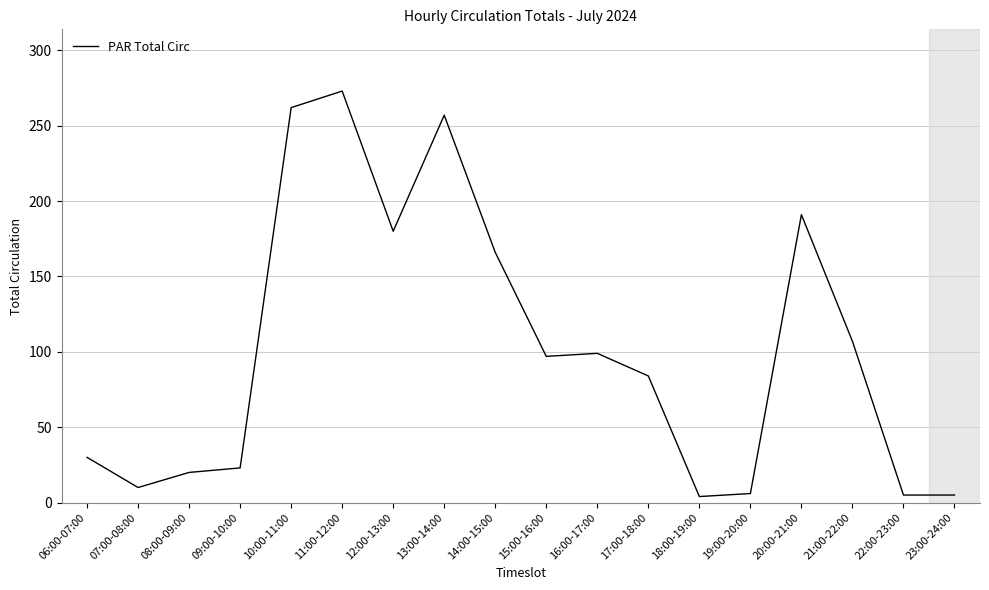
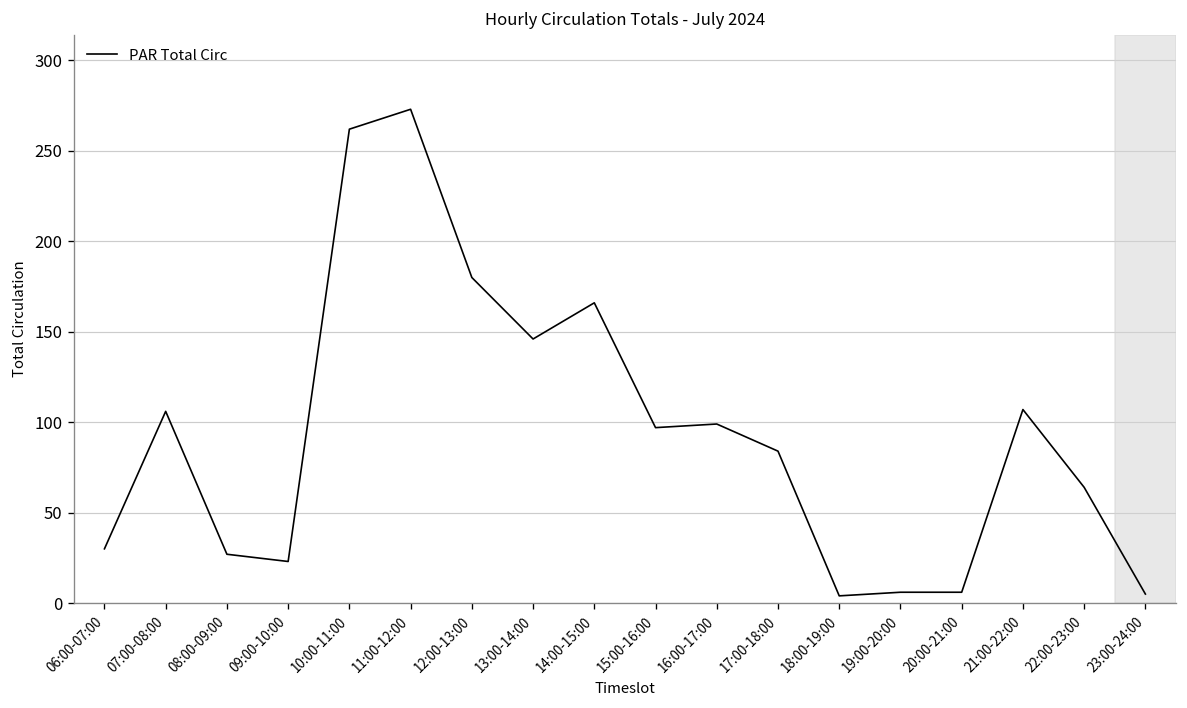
07:00-08:00: 10 -> 106
08:00-09:00: 20 -> 27
13:00-14:00: 257 -> 146
20:00-21:00: 191 -> 6
22:00-23:00: 5 -> 64
